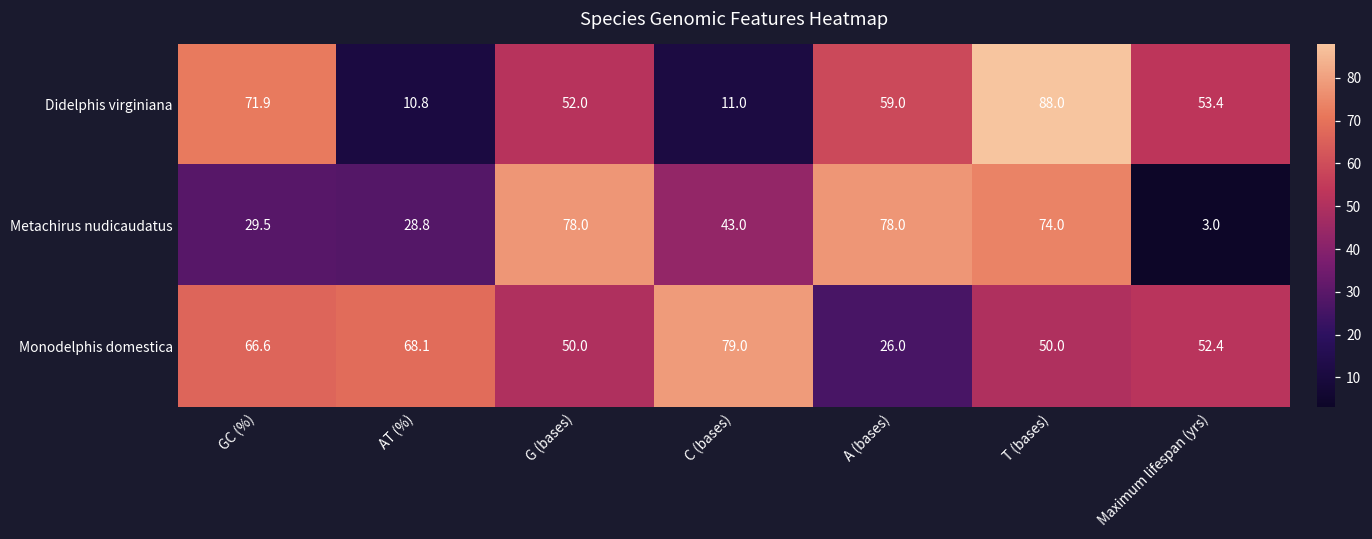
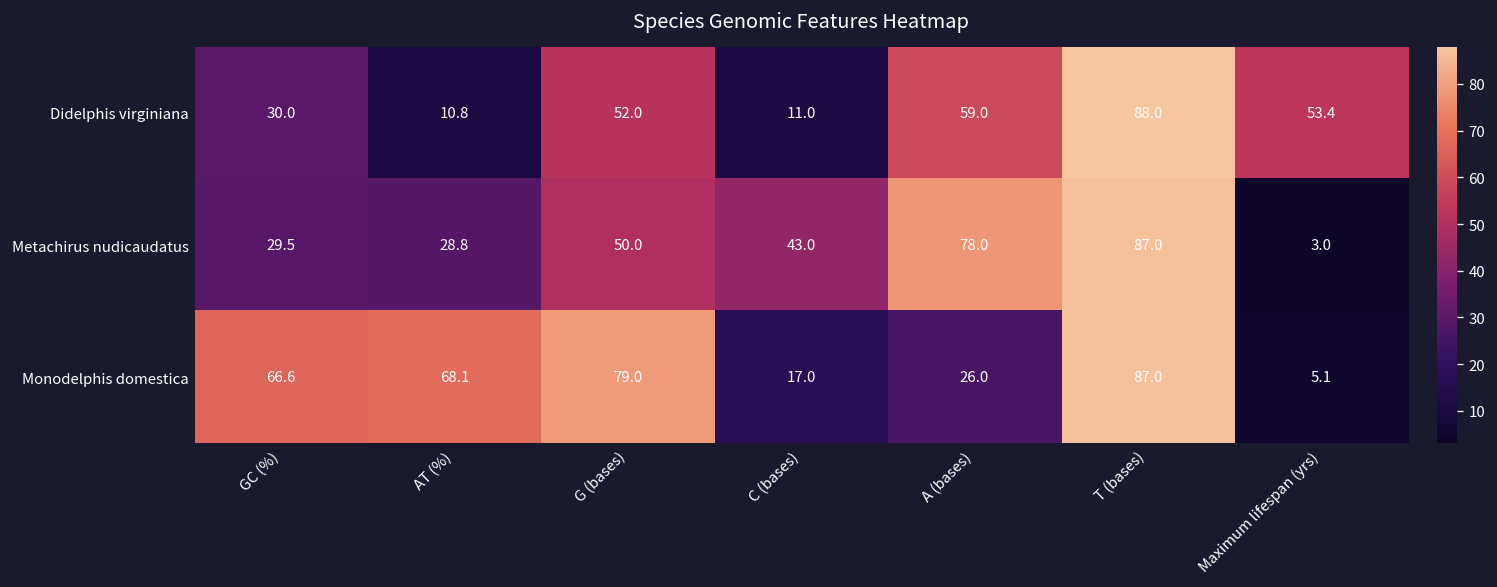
Didelphis virginiana, GC (%): 71.9 -> 30.0
Metachirus nudicaudatus, G (bases): 78.0 -> 50.0
Metachirus nudicaudatus, T (bases): 74.0 -> 87.0
Monodelphis domestica, G (bases): 50.0 -> 79.0
Monodelphis domestica, C (bases): 79.0 -> 17.0
Monodelphis domestica, T (bases): 50.0 -> 87.0
Monodelphis domestica, Maximum lifespan (yrs): 52.4 -> 5.1
